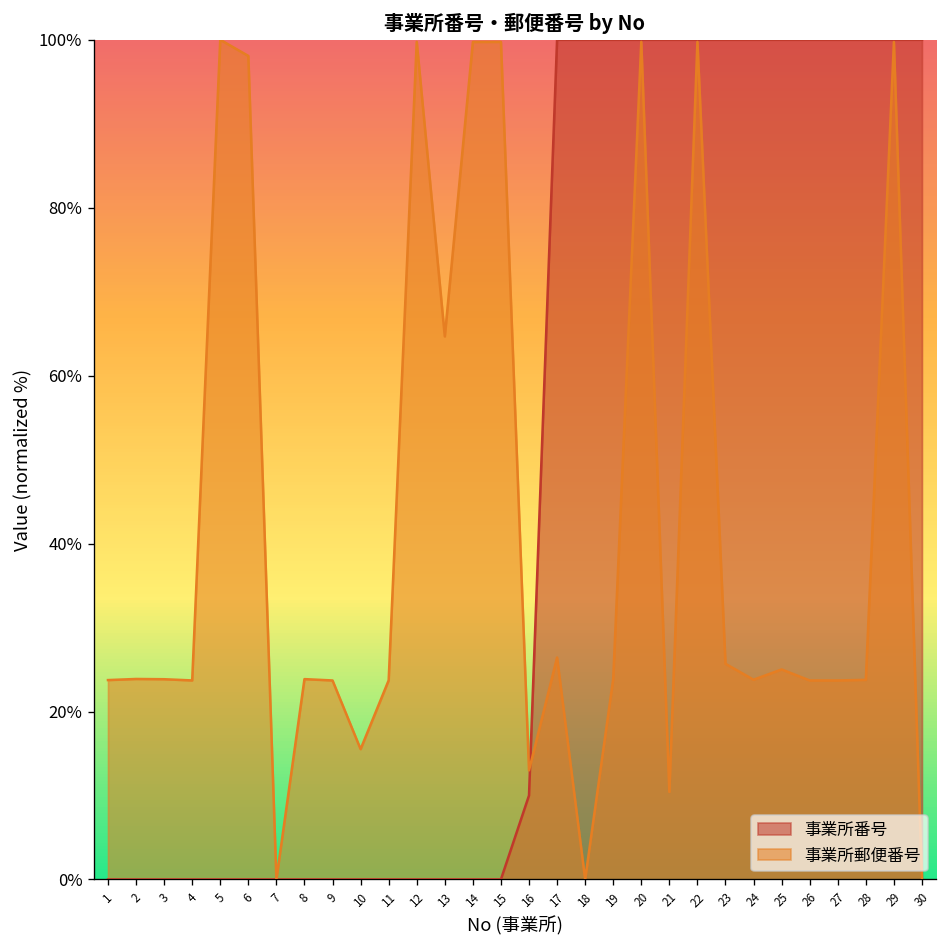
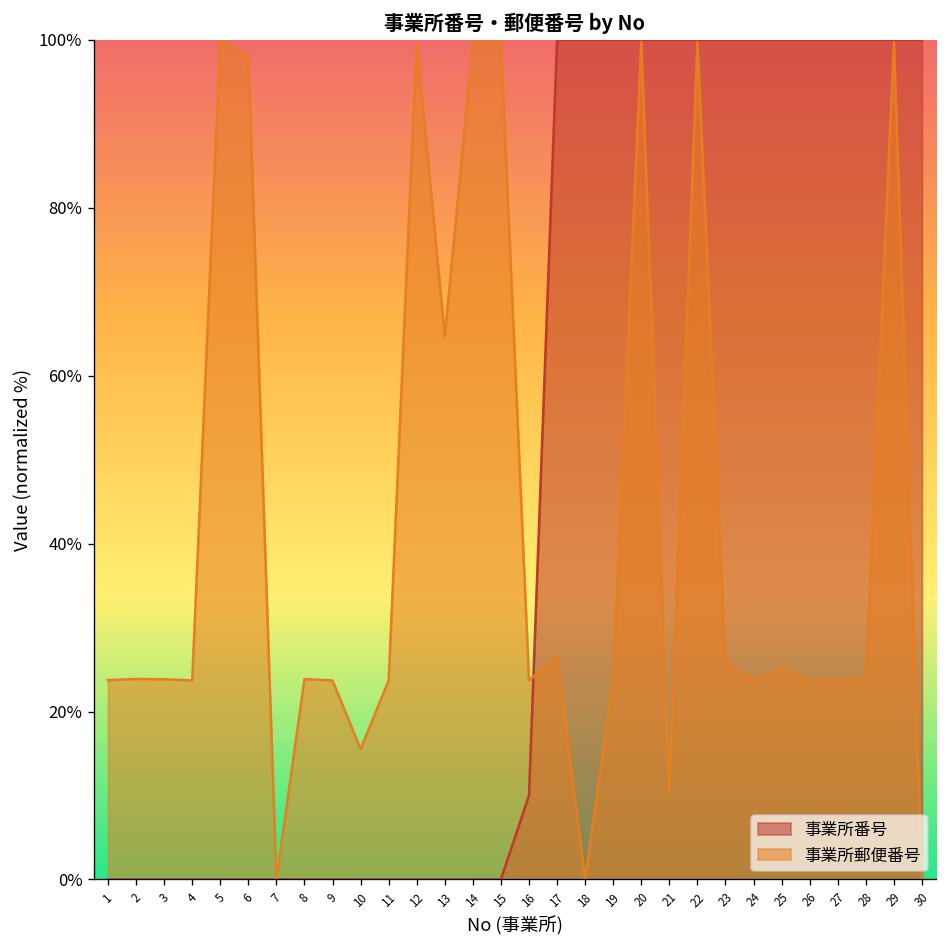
事業所郵便番号, 16: 13% -> 24%
